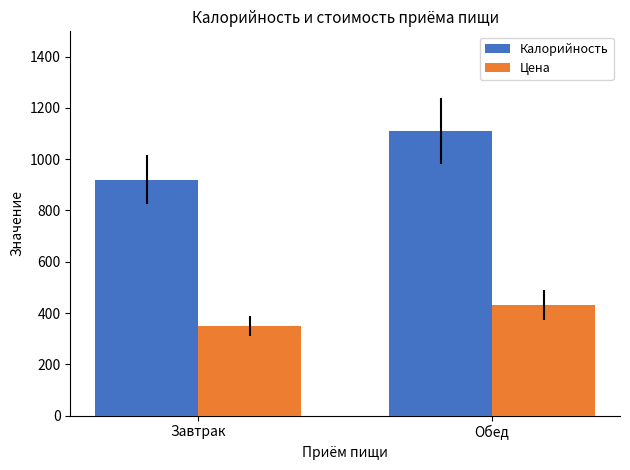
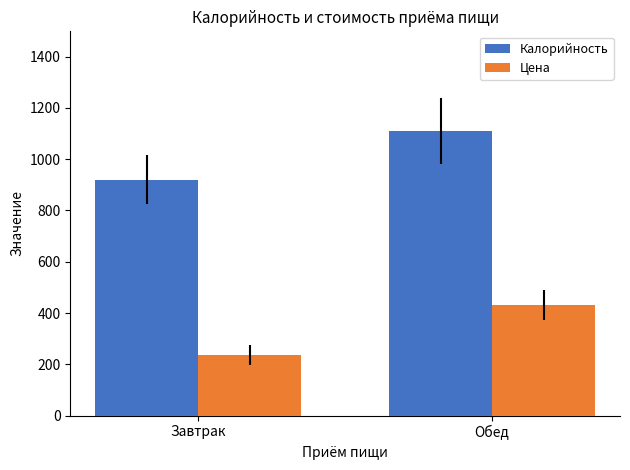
Цена, Завтрак: 350 -> 240
